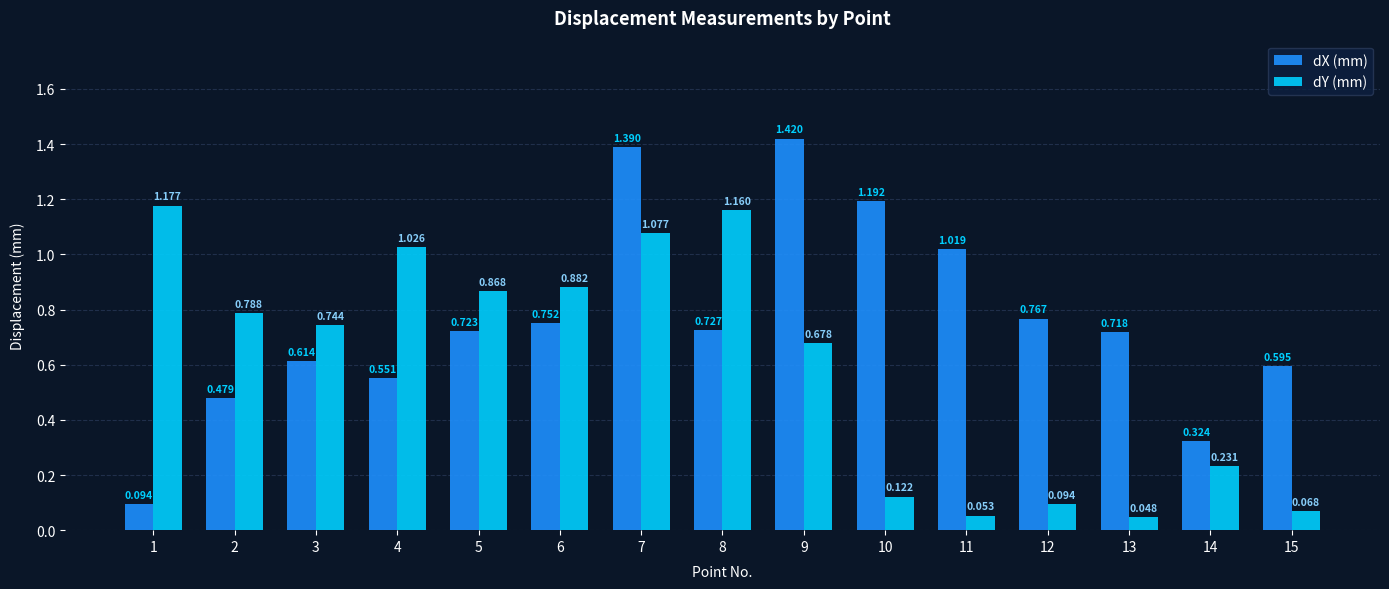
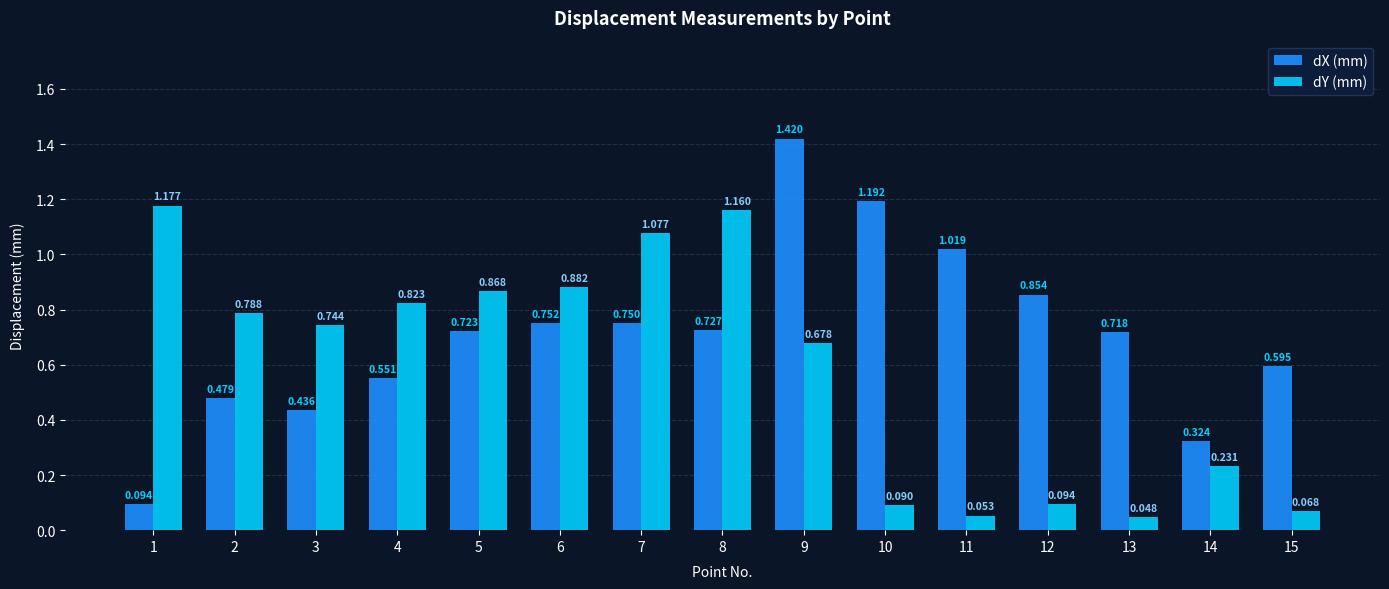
dX (mm), 3: 0.614 -> 0.436
dY (mm), 4: 1.026 -> 0.823
dX (mm), 7: 1.390 -> 0.750
dY (mm), 10: 0.122 -> 0.090
dX (mm), 12: 0.767 -> 0.854
